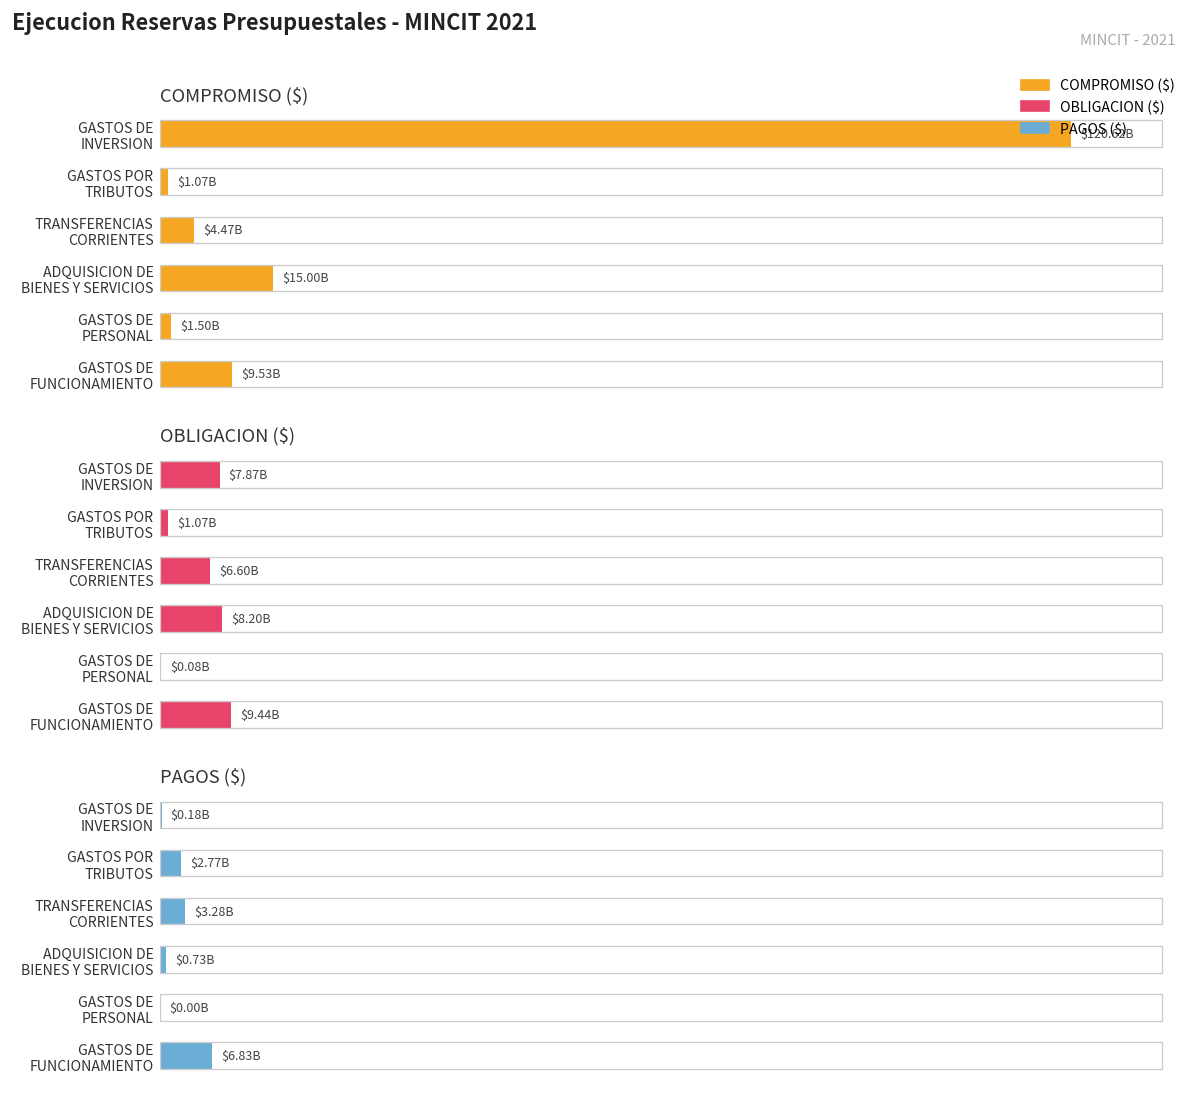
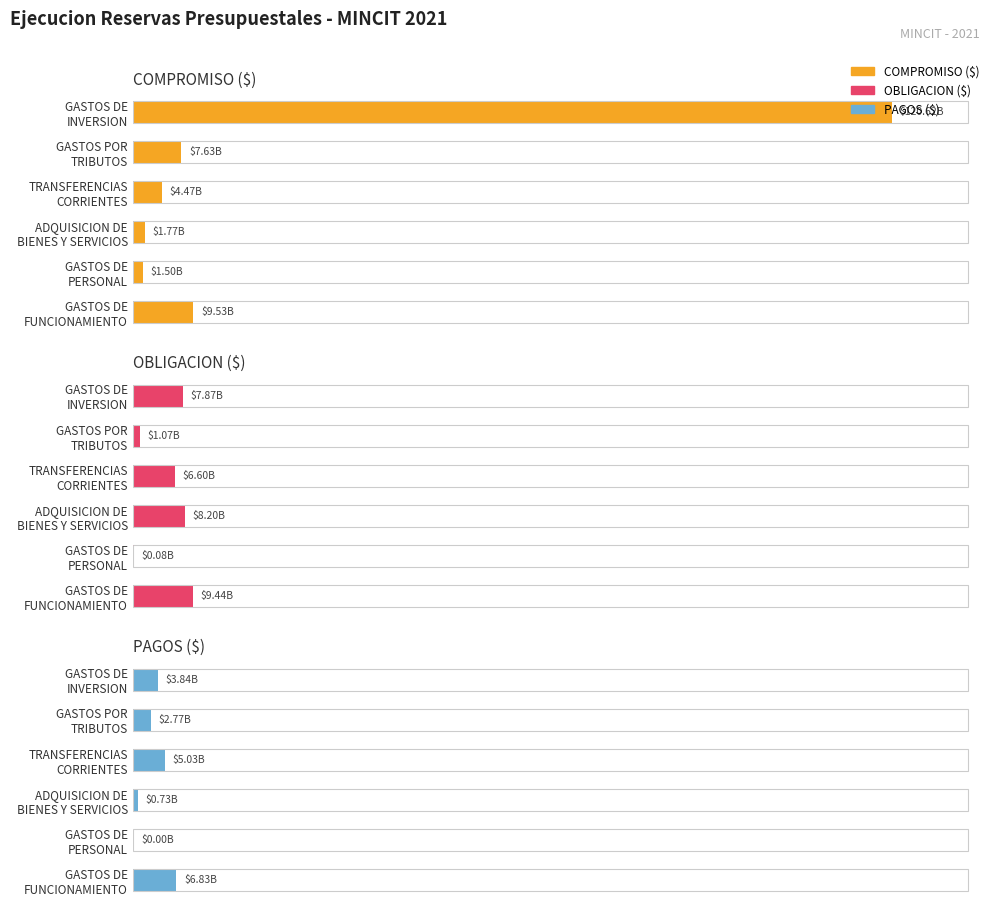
COMPROMISO ($), GASTOS POR TRIBUTOS: $1.07B -> $7.63B
COMPROMISO ($), ADQUISICION DE BIENES Y SERVICIOS: $15.00B -> $1.77B
PAGOS ($), GASTOS DE INVERSION: $0.18B -> $3.84B
PAGOS ($), TRANSFERENCIAS CORRIENTES: $3.28B -> $5.03B
